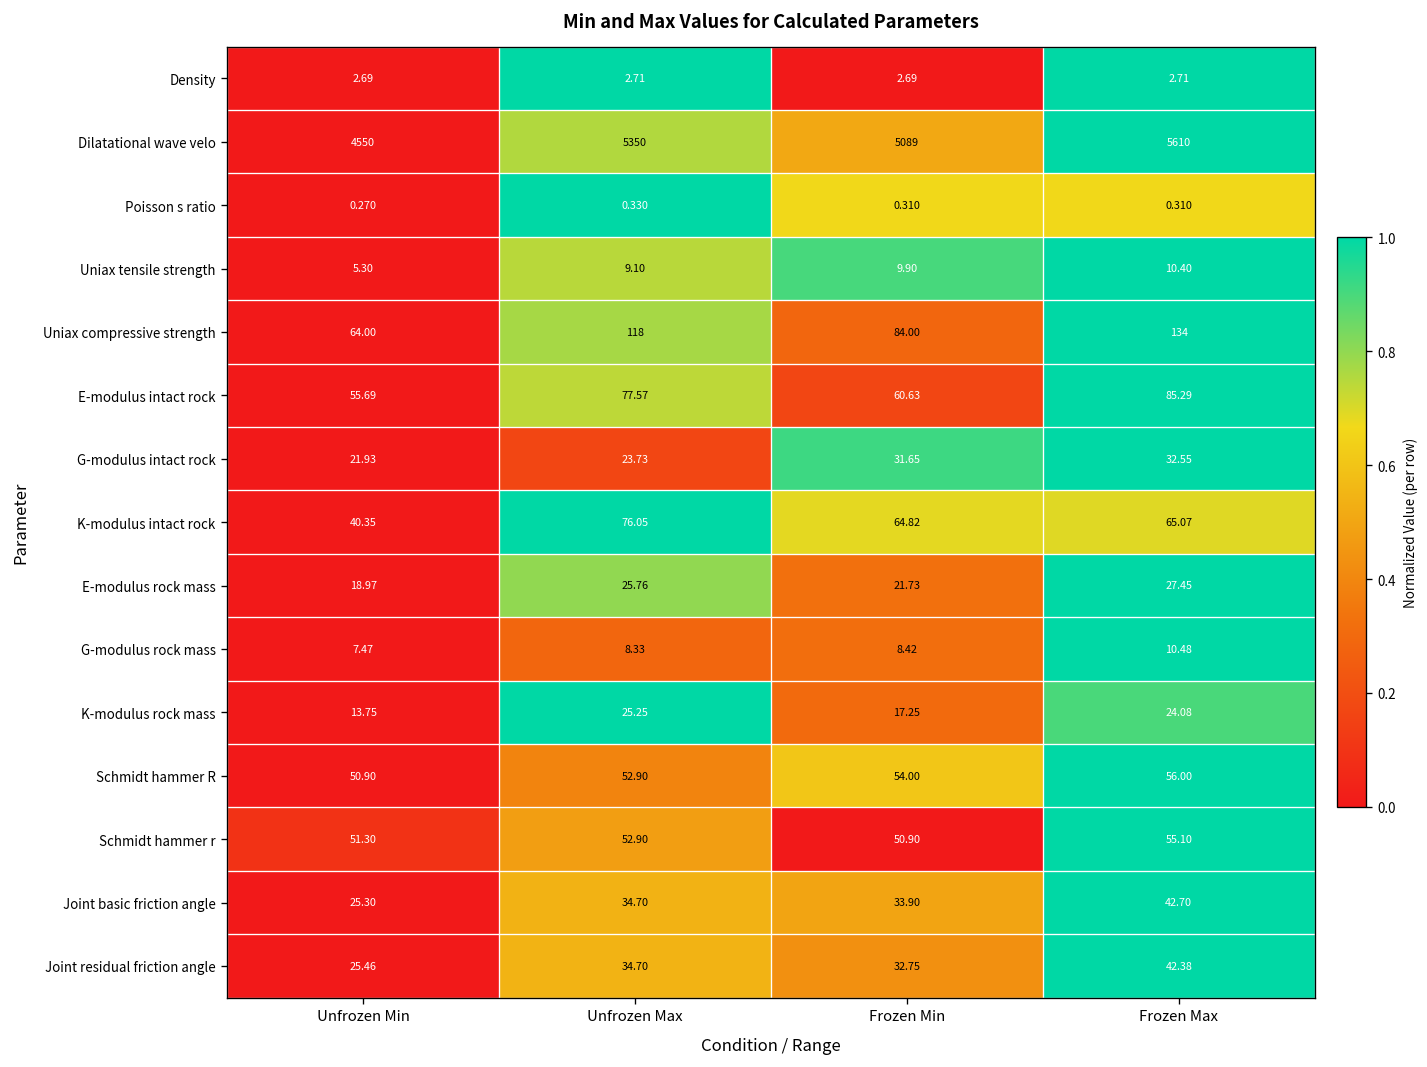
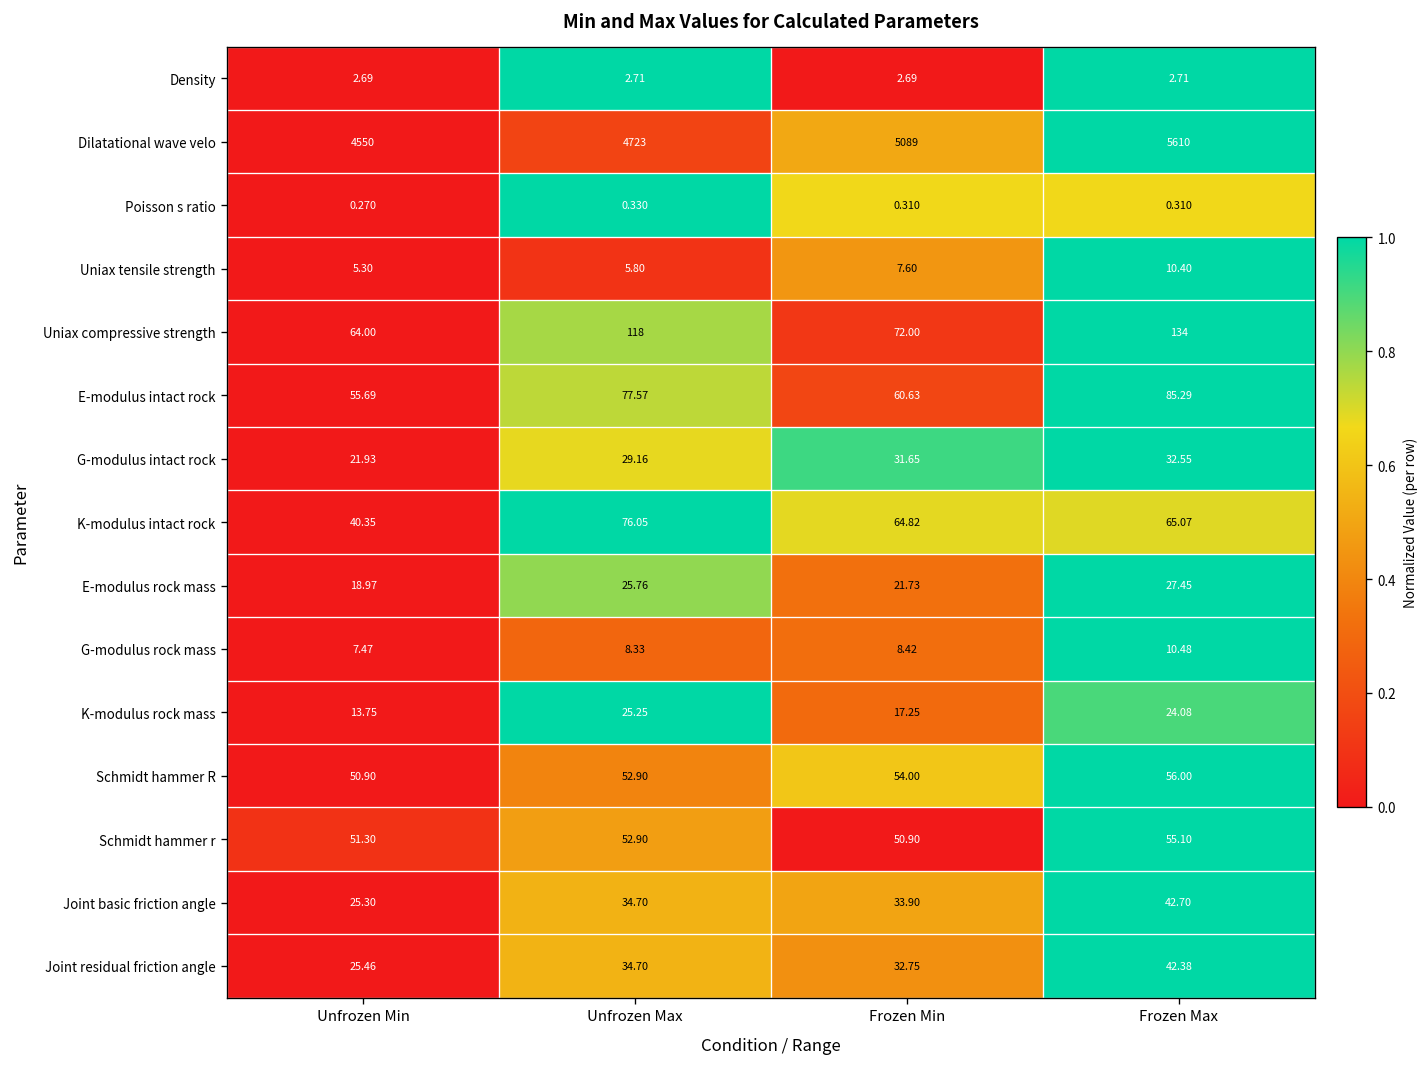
Dilatational wave velo, Unfrozen Max: 5350 -> 4723
Uniax tensile strength, Unfrozen Max: 9.10 -> 5.80
Uniax tensile strength, Frozen Min: 9.90 -> 7.60
Uniax compressive strength, Frozen Min: 84.00 -> 72.00
G-modulus intact rock, Unfrozen Max: 23.73 -> 29.16
